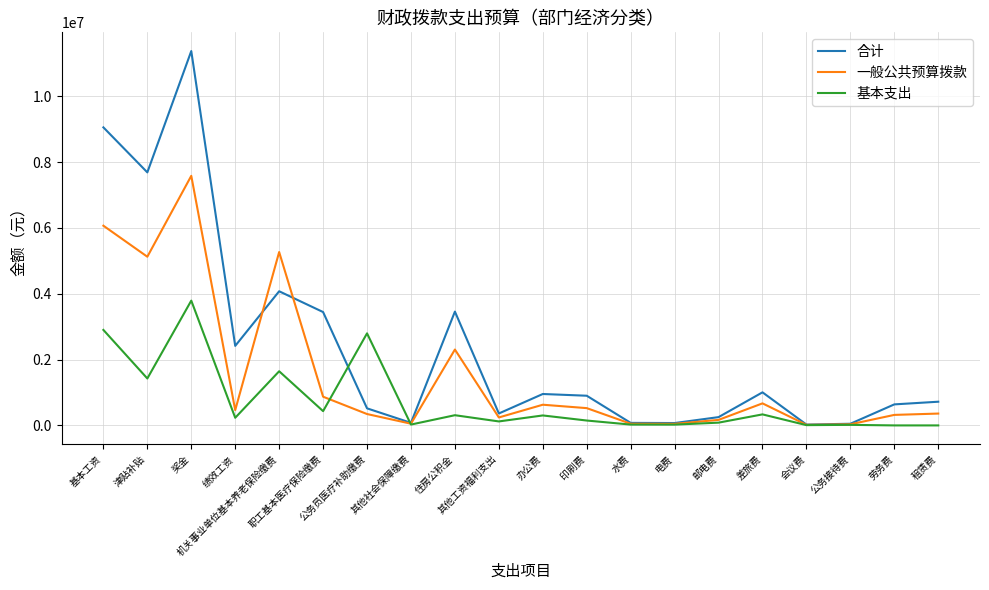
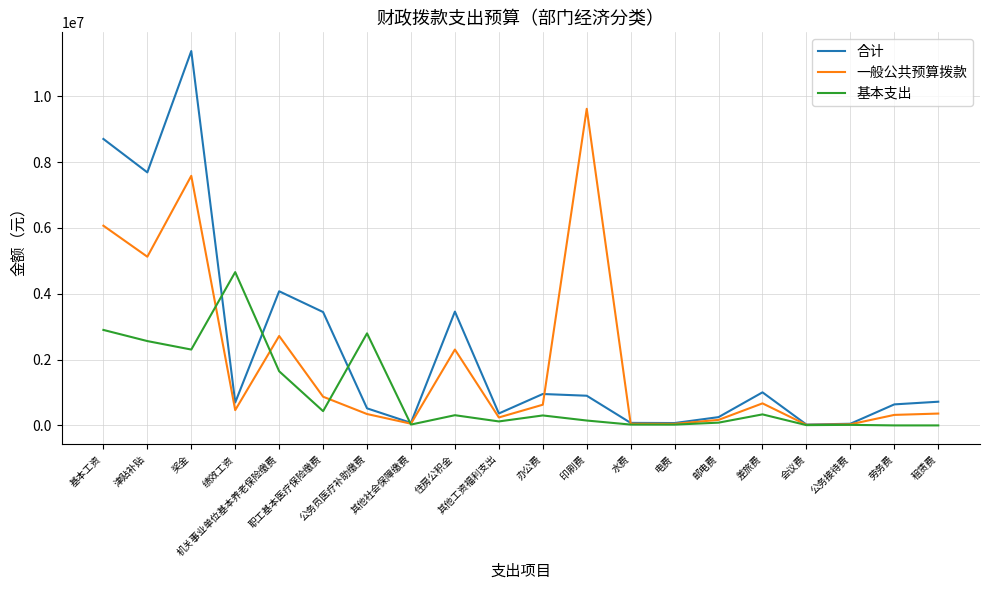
合计, 基本工资: 9100000 -> 8700000
基本支出, 津贴补贴: 1400000 -> 2600000
基本支出, 奖金: 3800000 -> 2300000
合计, 绩效工资: 2400000 -> 700000
基本支出, 绩效工资: 200000 -> 4700000
一般公共预算拨款, 机关事业单位基本养老保险缴费: 5300000 -> 2700000
一般公共预算拨款, 印刷费: 500000 -> 9600000
